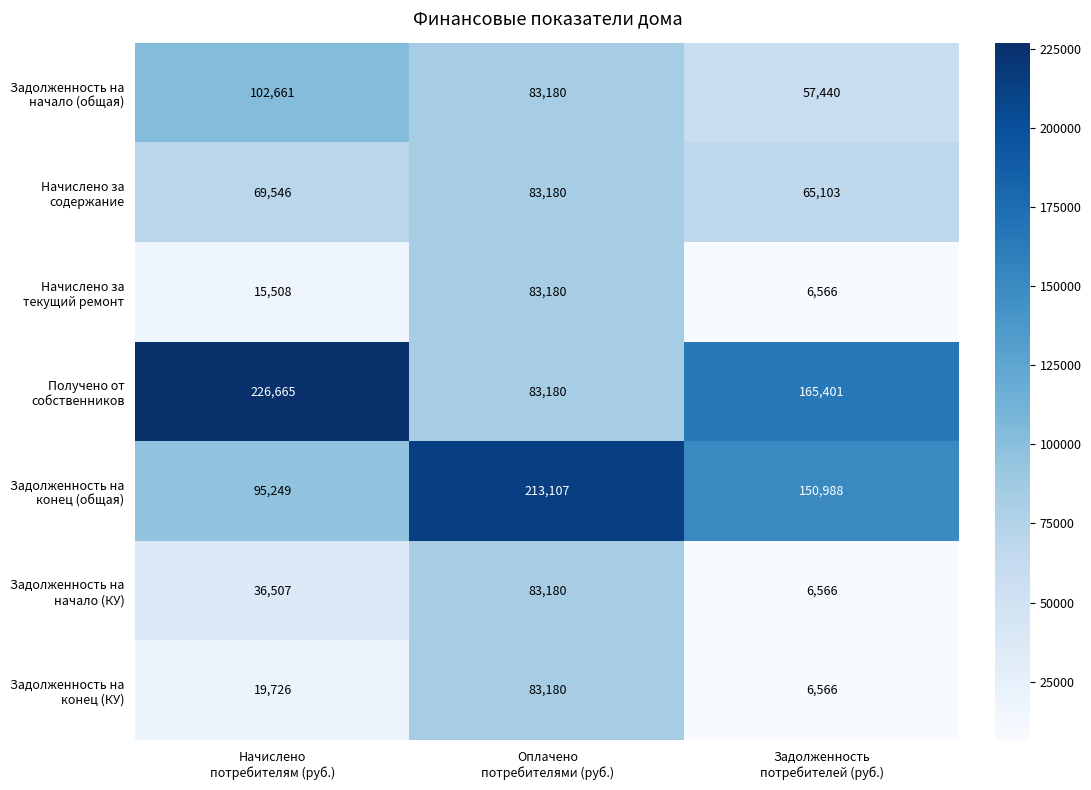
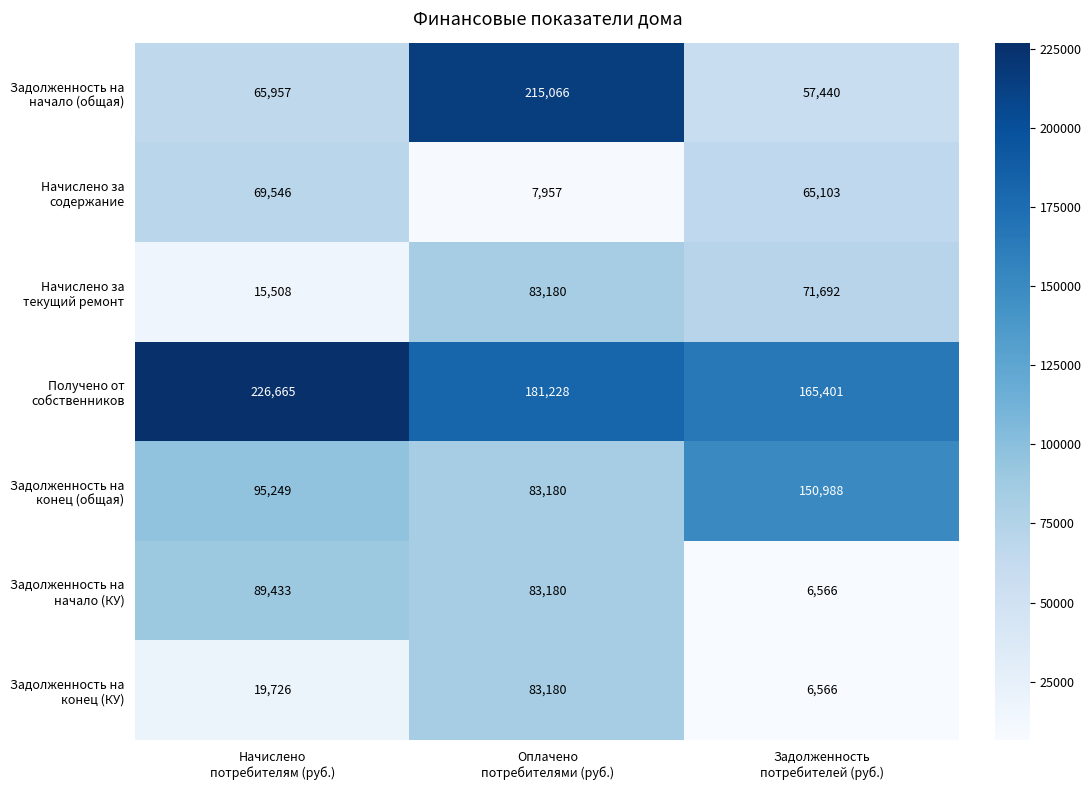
Задолженность на начало (общая), Начислено потребителям (руб.): 102,661 -> 65,957
Задолженность на начало (общая), Оплачено потребителями (руб.): 83,180 -> 215,066
Начислено за содержание, Оплачено потребителями (руб.): 83,180 -> 7,957
Начислено за текущий ремонт, Задолженность потребителей (руб.): 6,566 -> 71,692
Получено от собственников, Оплачено потребителями (руб.): 83,180 -> 181,228
Задолженность на конец (общая), Оплачено потребителями (руб.): 213,107 -> 83,180
Задолженность на начало (КУ), Начислено потребителям (руб.): 36,507 -> 89,433
